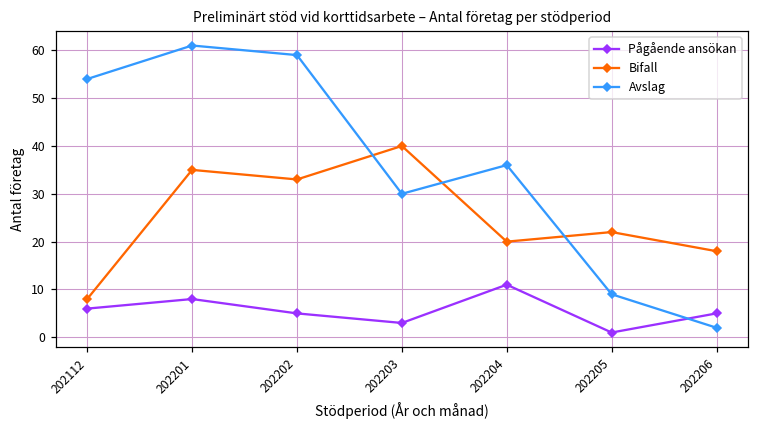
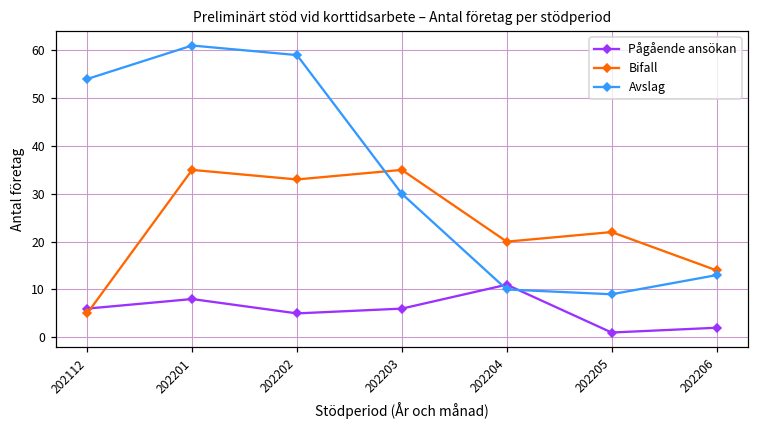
Bifall, 202112: 8 -> 5
Pågående ansökan, 202203: 3 -> 6
Bifall, 202203: 40 -> 35
Avslag, 202204: 36 -> 10
Pågående ansökan, 202206: 5 -> 2
Bifall, 202206: 18 -> 14
Avslag, 202206: 2 -> 13
